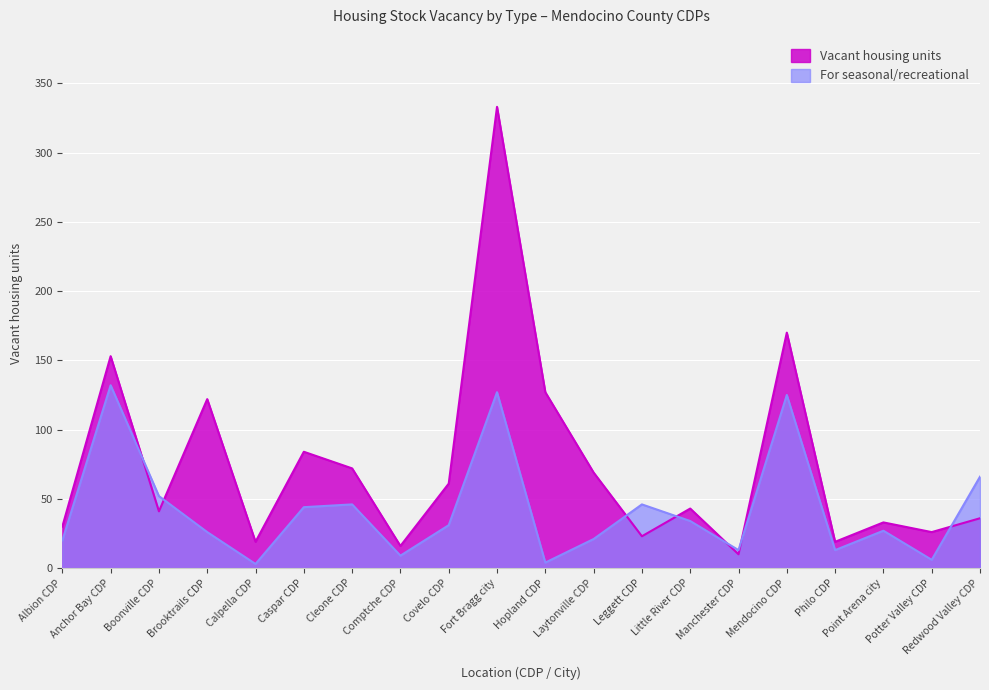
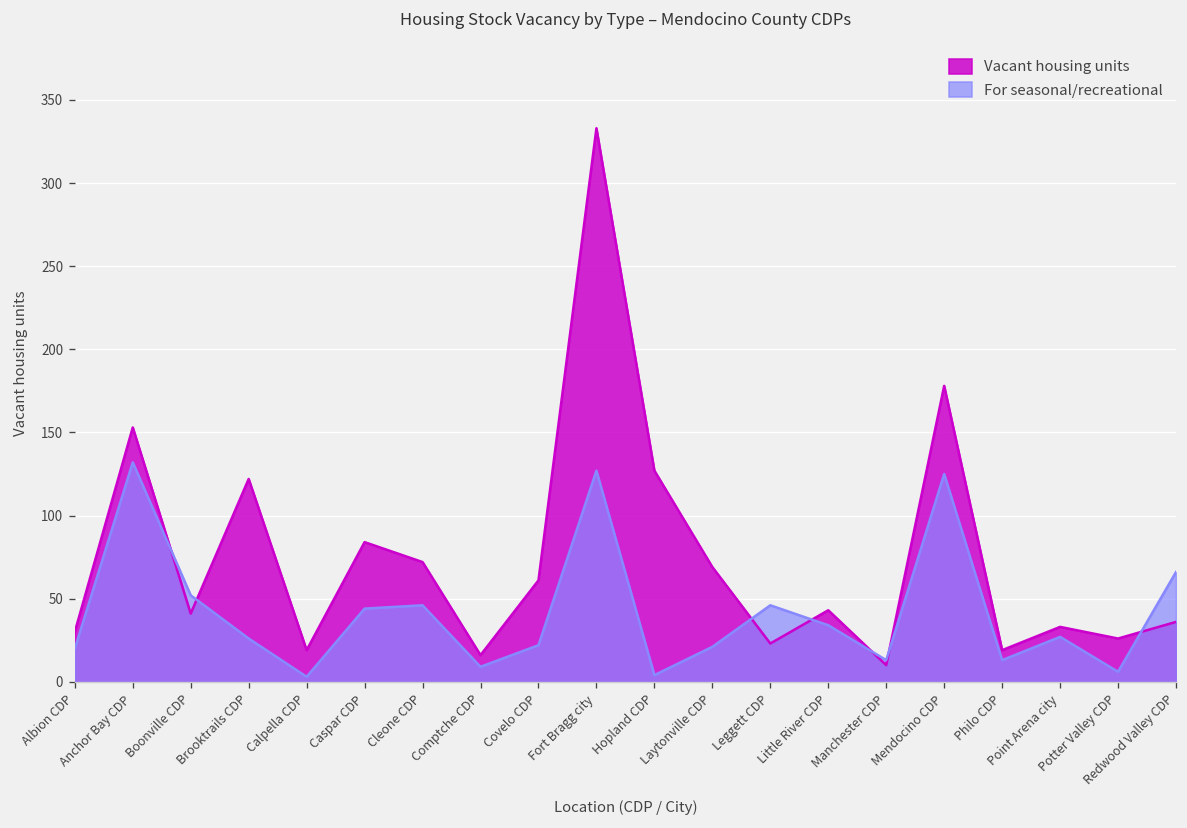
For seasonal/recreational, Covelo CDP: 31 -> 22
Vacant housing units, Mendocino CDP: 170 -> 178
